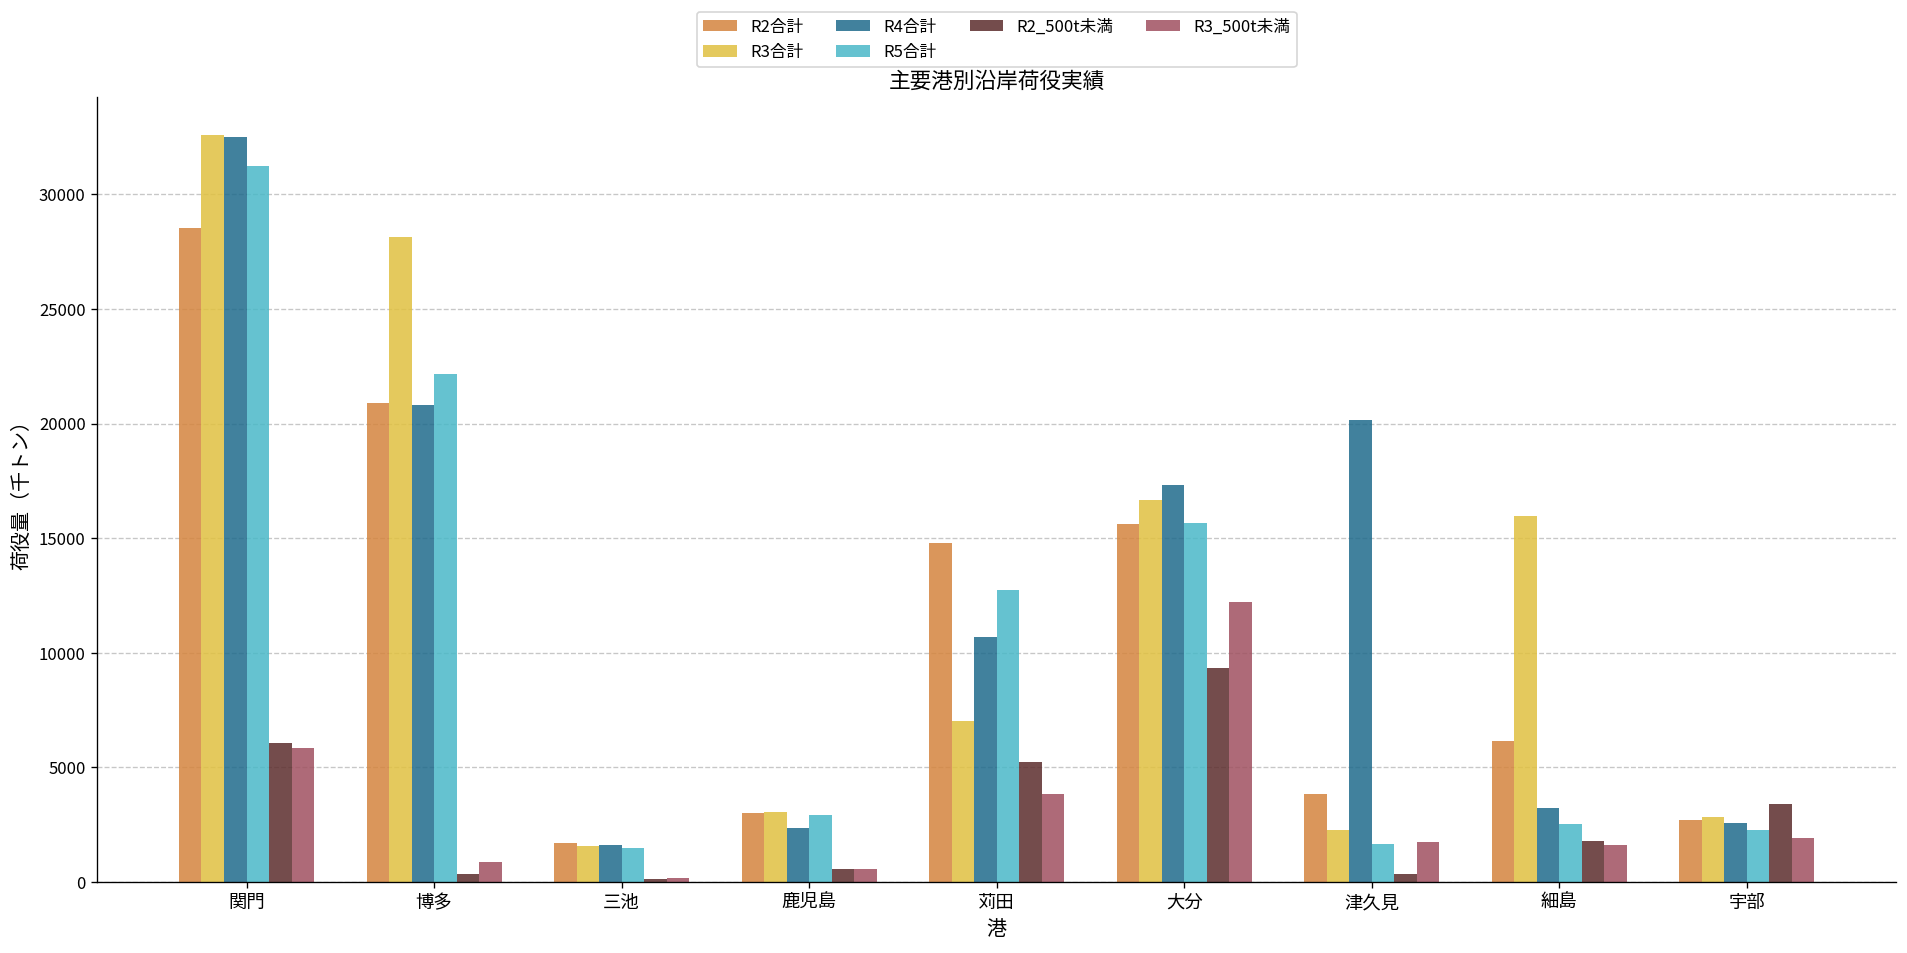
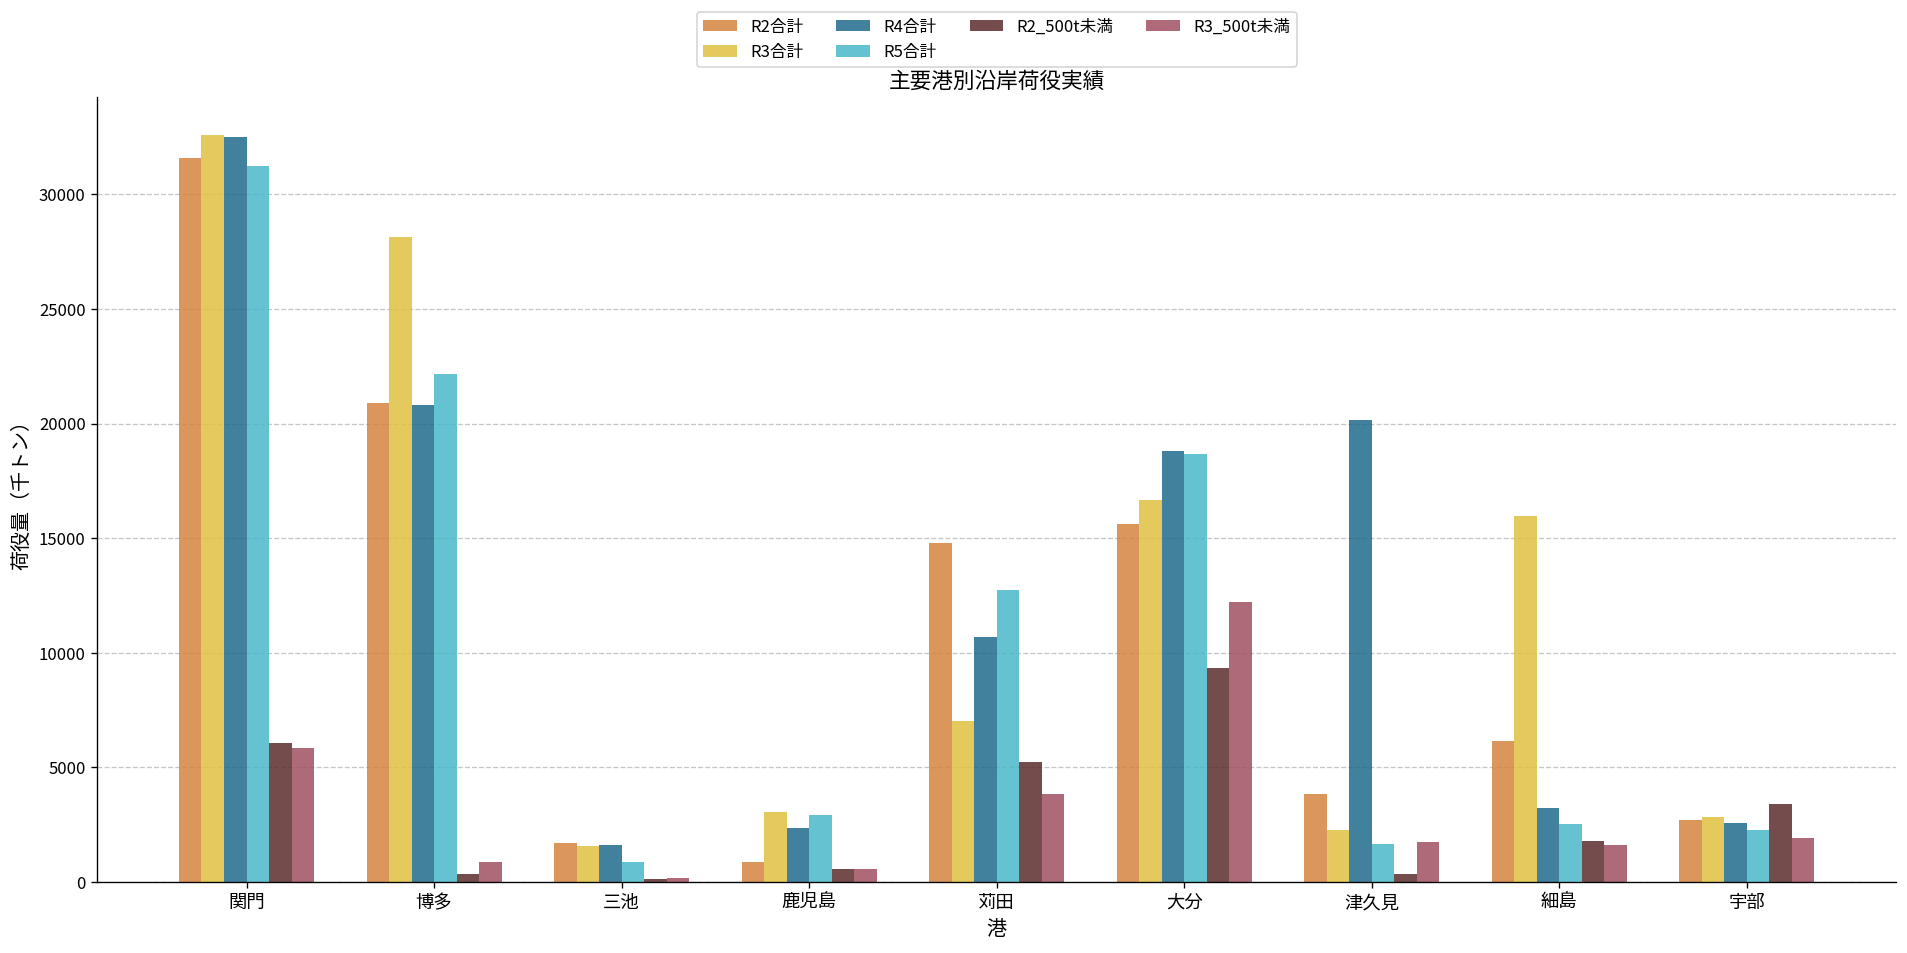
R2合計, 関門: 28500 -> 31600
R5合計, 三池: 1500 -> 900
R2合計, 鹿児島: 3000 -> 900
R4合計, 大分: 17300 -> 18800
R5合計, 大分: 15700 -> 18700
